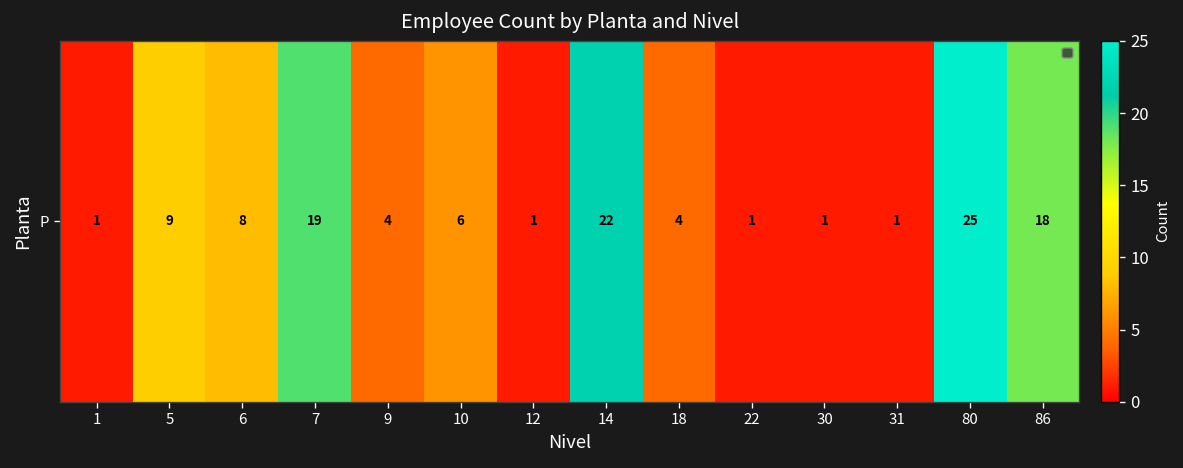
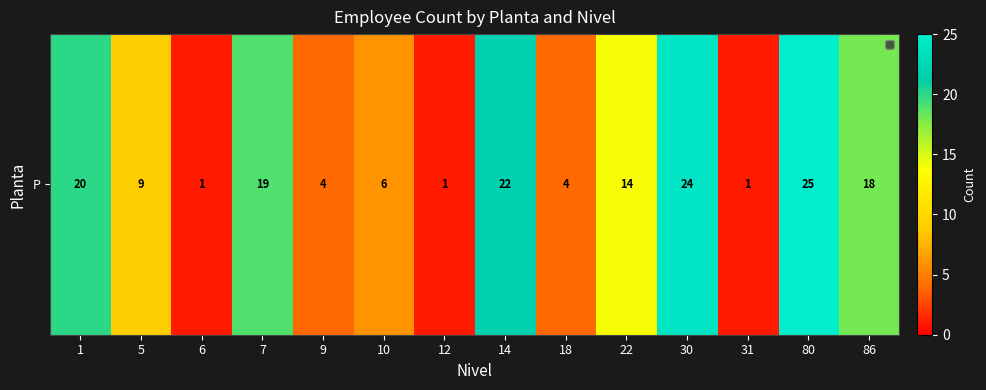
P, 1: 1 -> 20
P, 6: 8 -> 1
P, 22: 1 -> 14
P, 30: 1 -> 24
